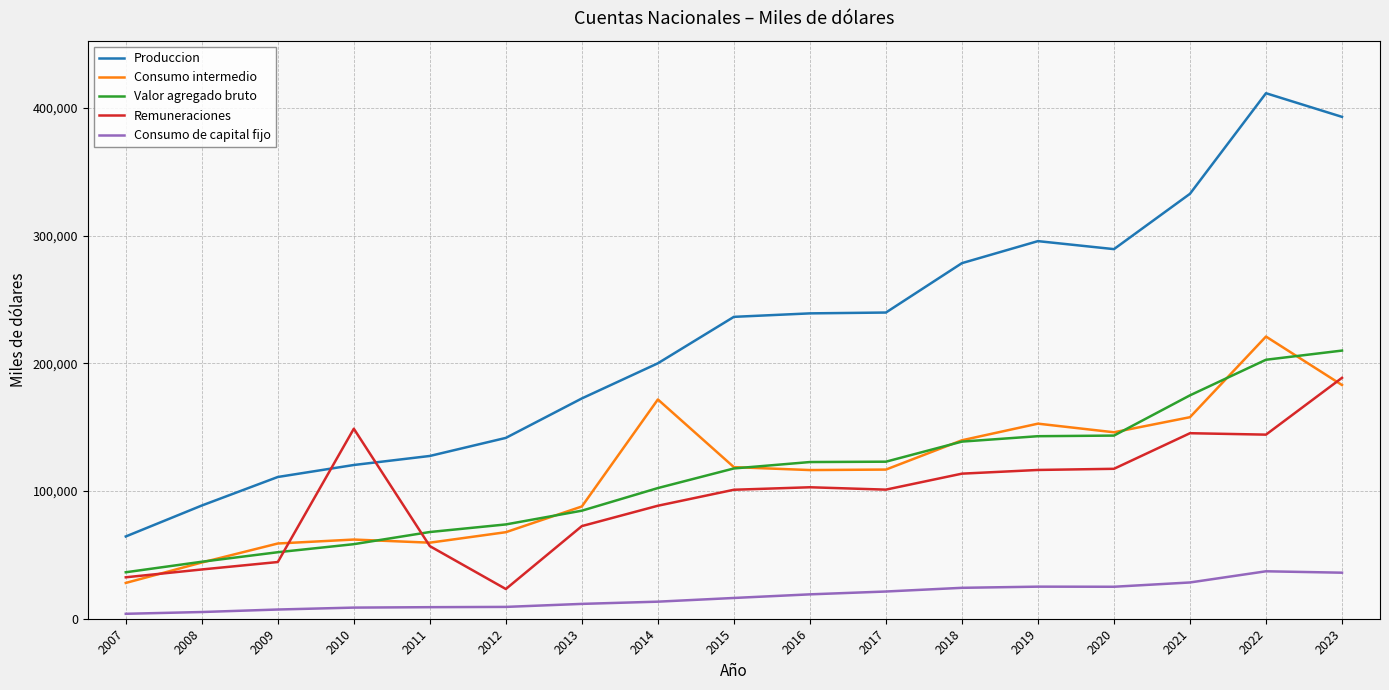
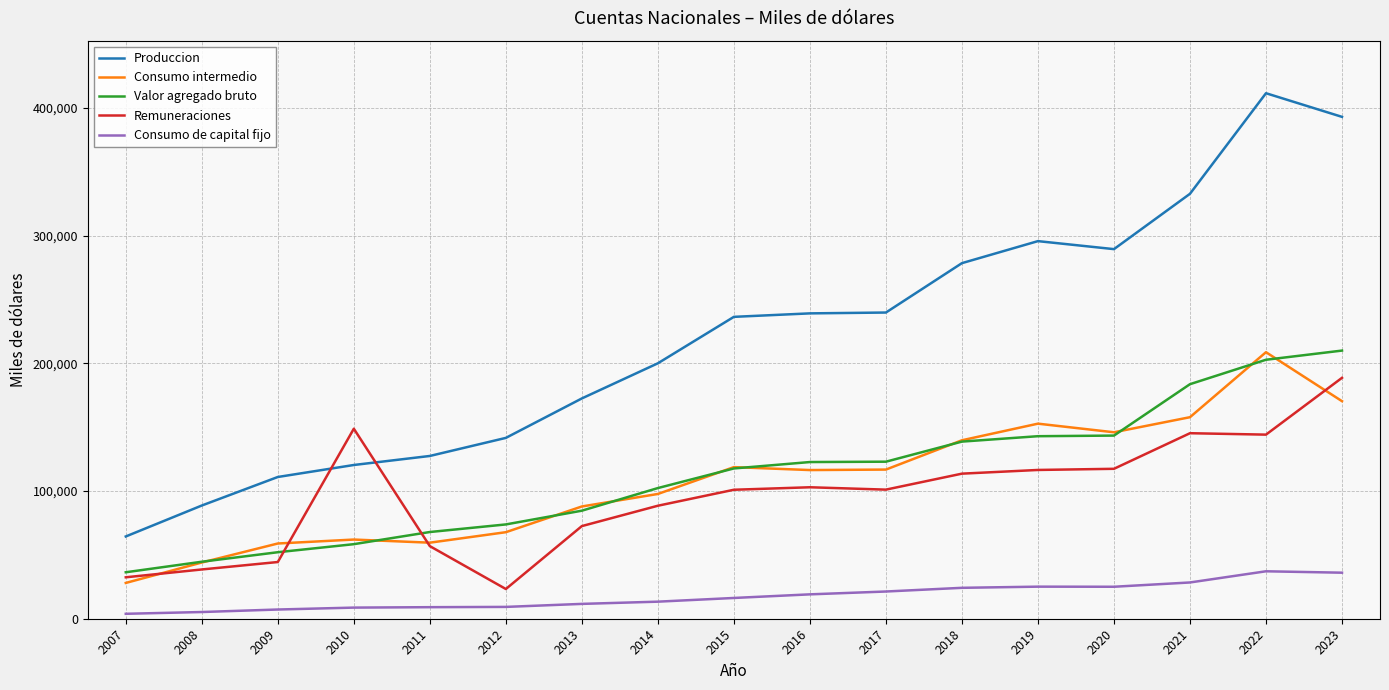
Consumo intermedio, 2014: 172,000 -> 98,000
Valor agregado bruto, 2021: 175,000 -> 184,000
Consumo intermedio, 2022: 221,000 -> 209,000
Consumo intermedio, 2023: 183,000 -> 170,000
